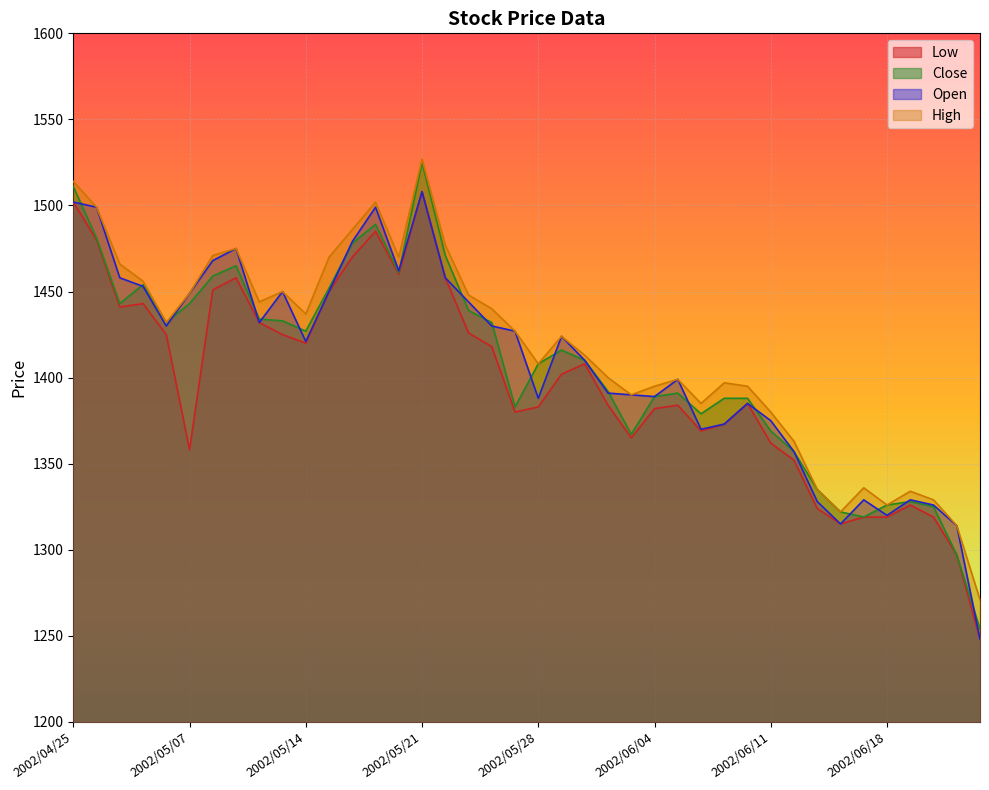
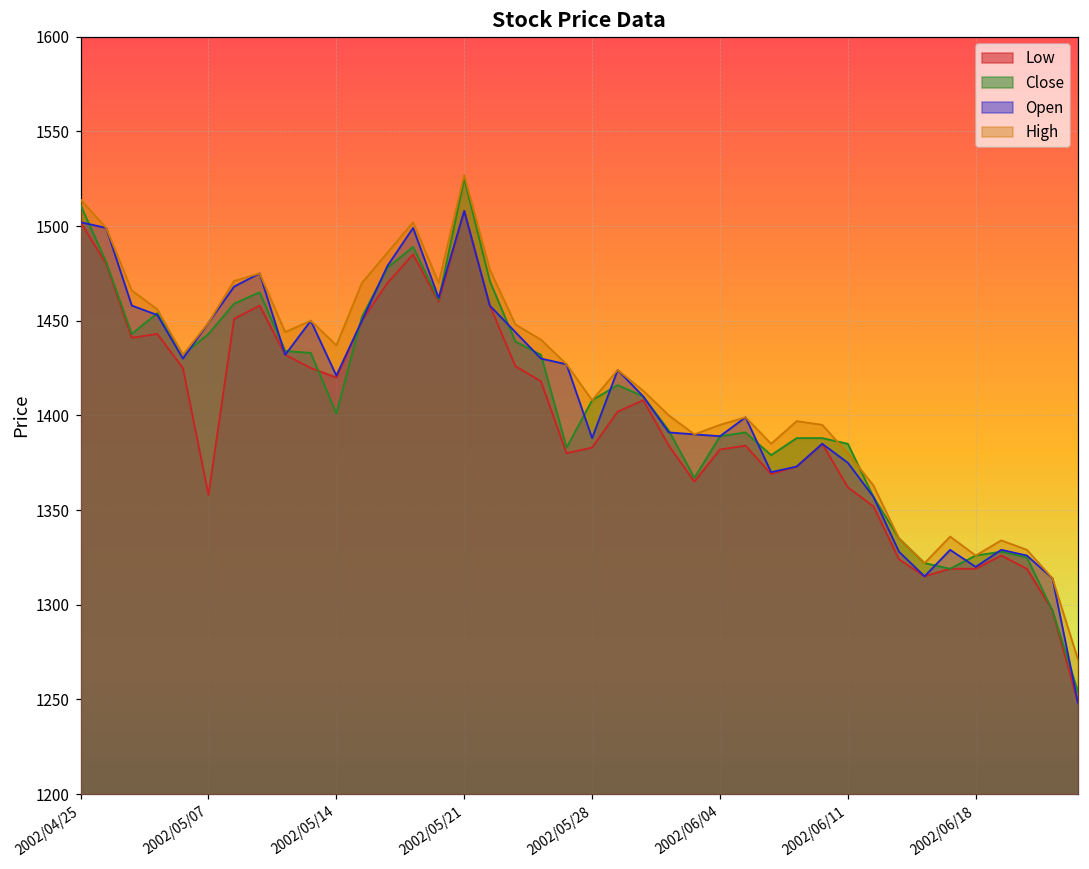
Close, 2002/05/14: 1427 -> 1401
Close, 2002/06/11: 1369 -> 1385
